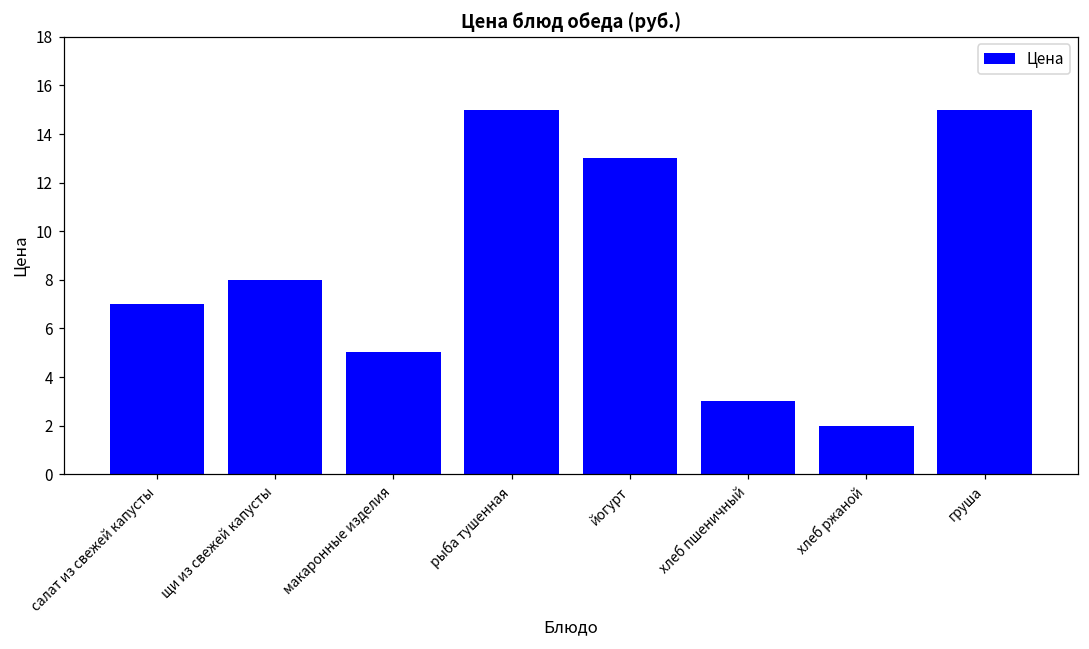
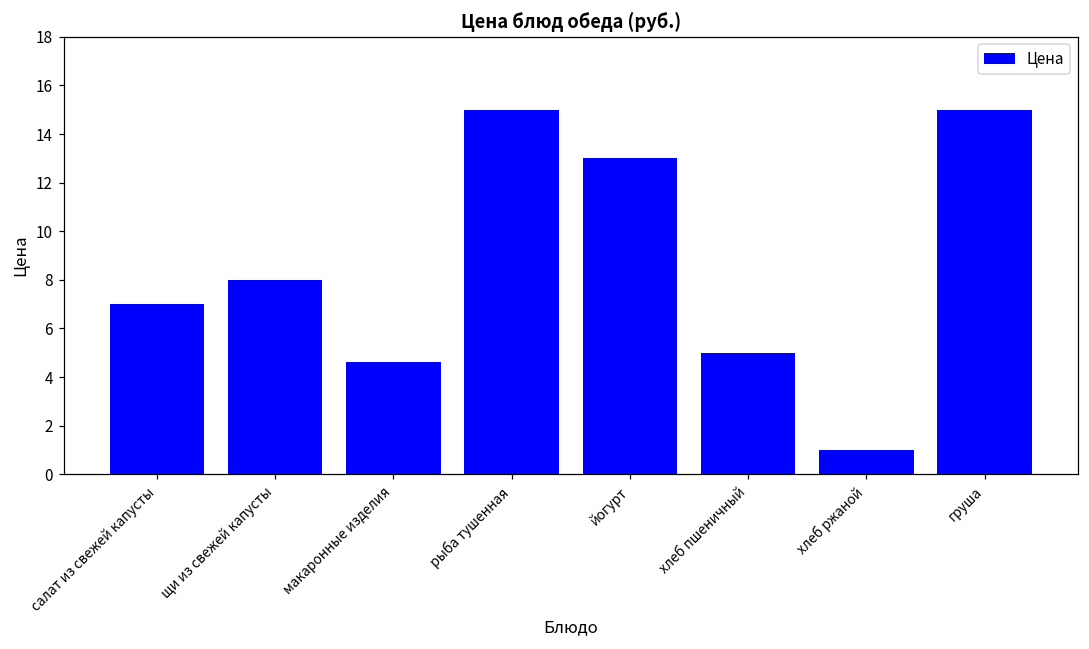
макаронные изделия: 5.0 -> 4.6
хлеб пшеничный: 3 -> 5
хлеб ржаной: 2 -> 1
